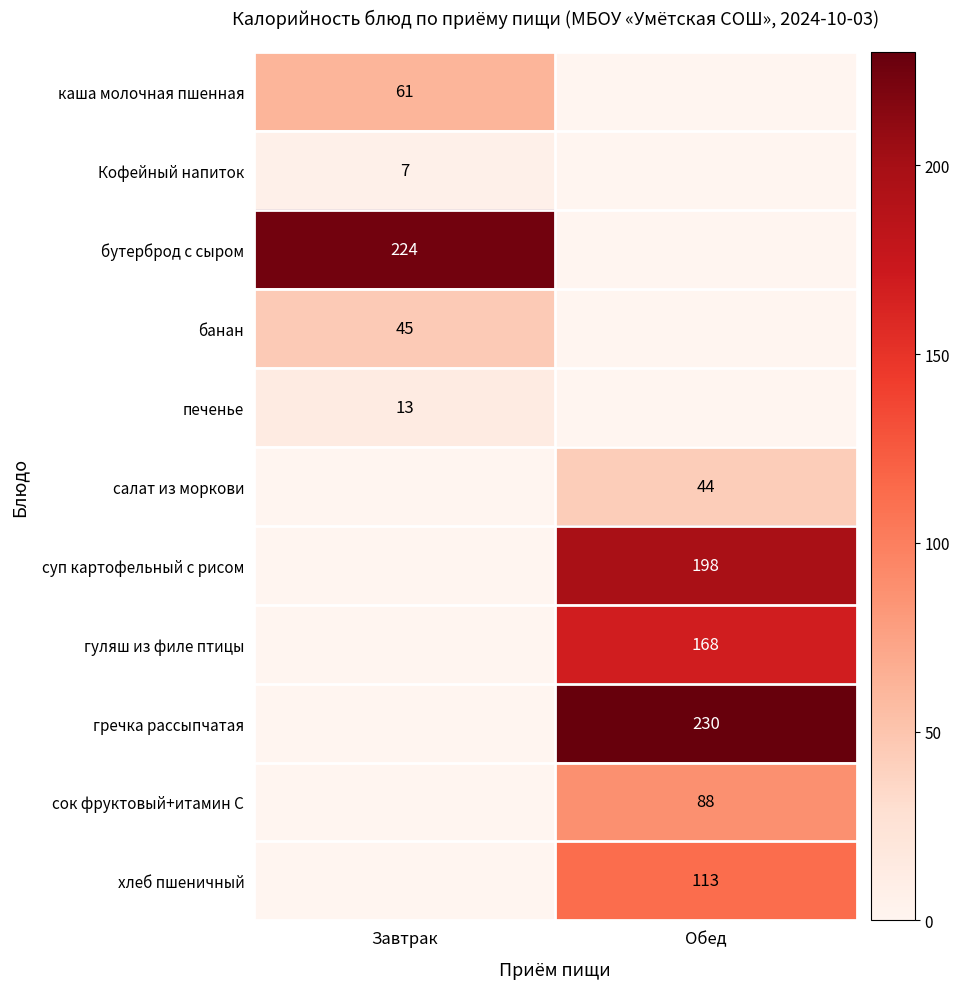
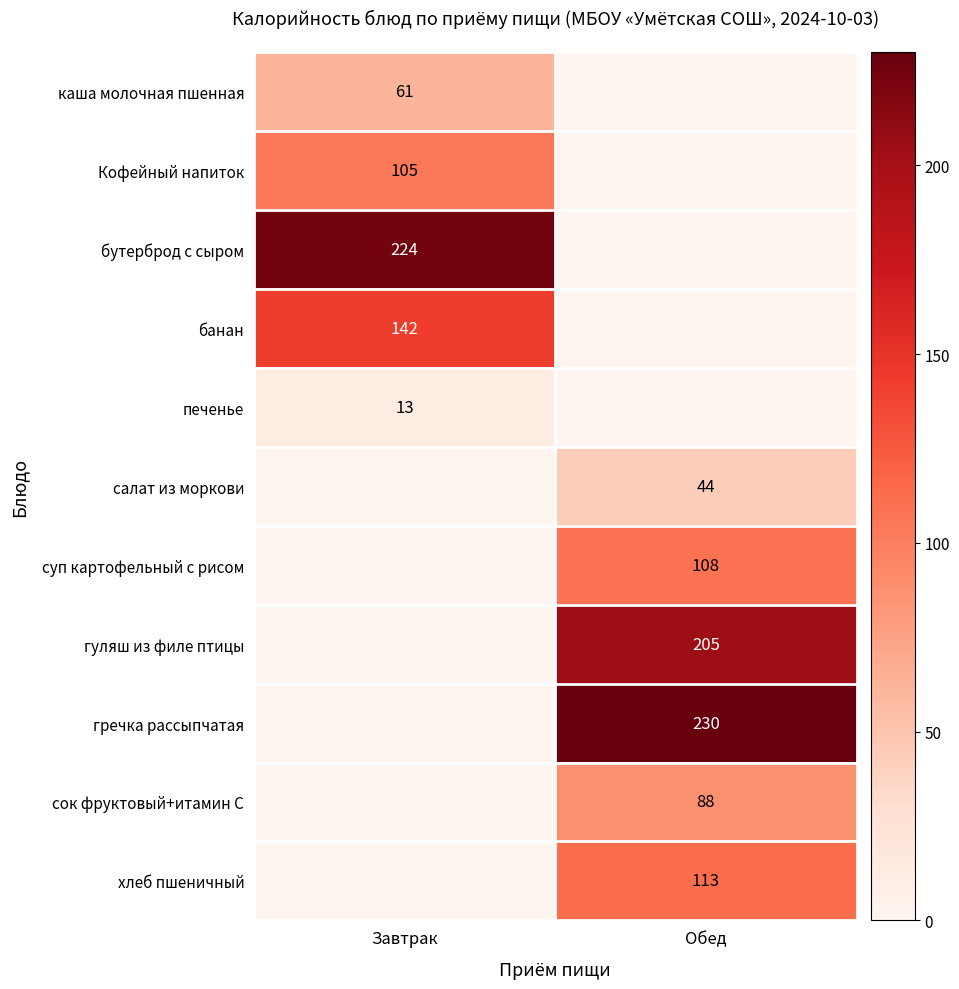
Кофейный напиток, Завтрак: 7 -> 105
банан, Завтрак: 45 -> 142
суп картофельный с рисом, Обед: 198 -> 108
гуляш из филе птицы, Обед: 168 -> 205
